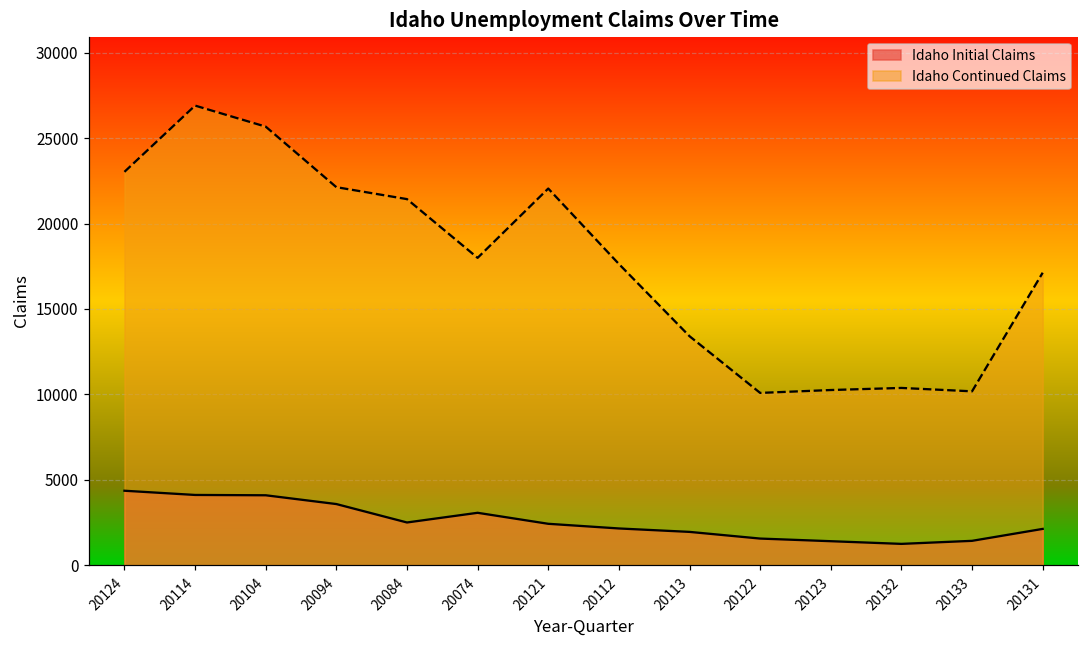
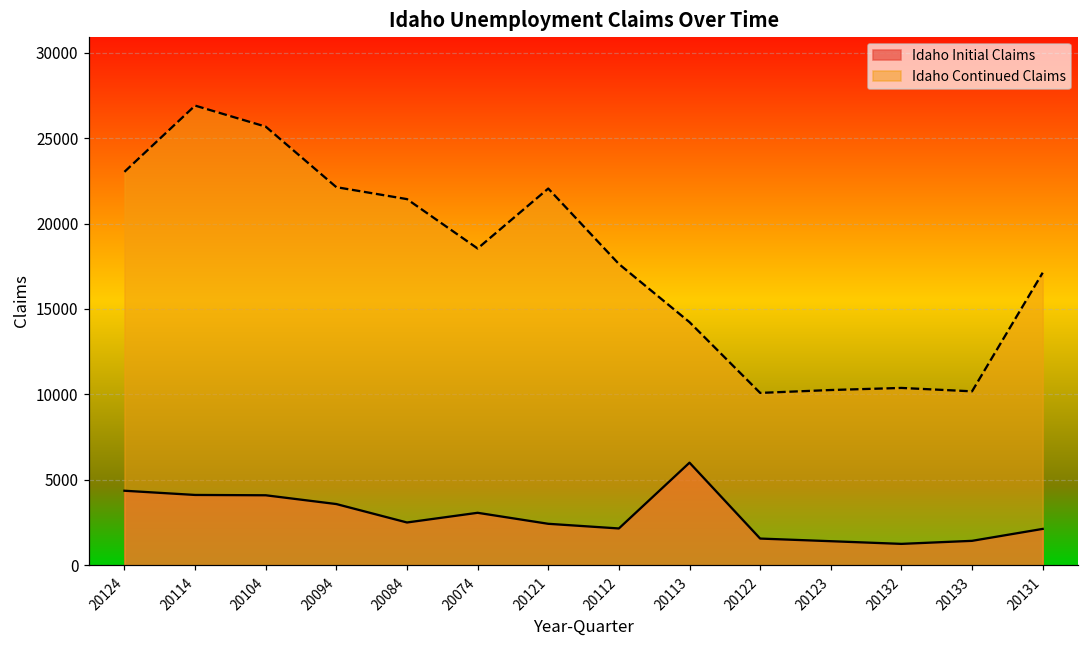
Idaho Continued Claims, 20074: 18000 -> 18500
Idaho Initial Claims, 20113: 1900 -> 6000
Idaho Continued Claims, 20113: 13400 -> 14200
